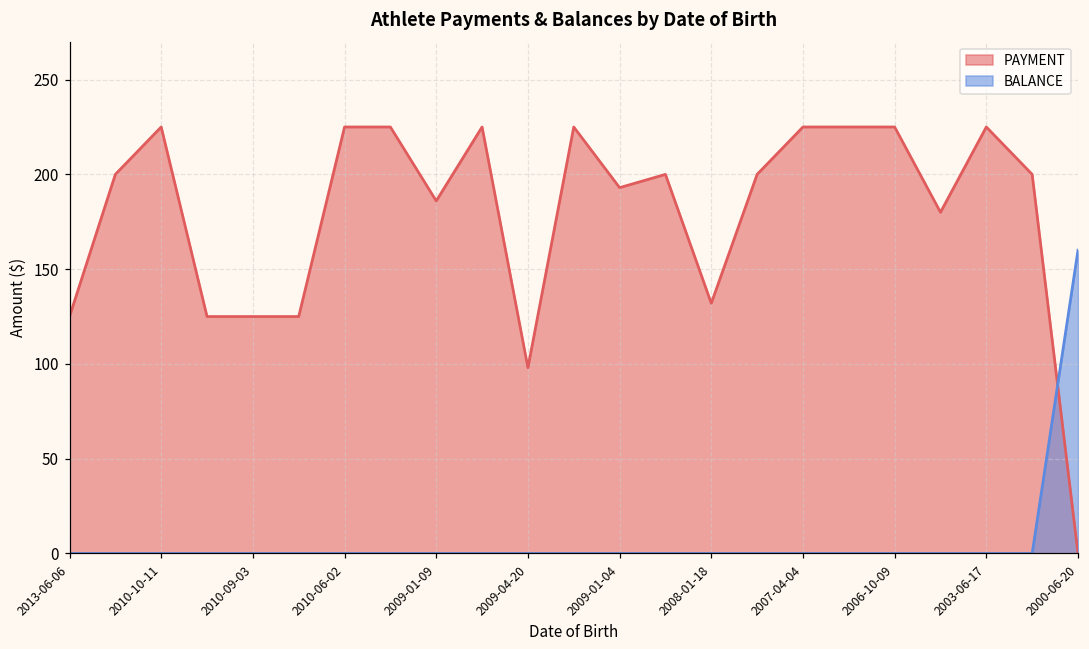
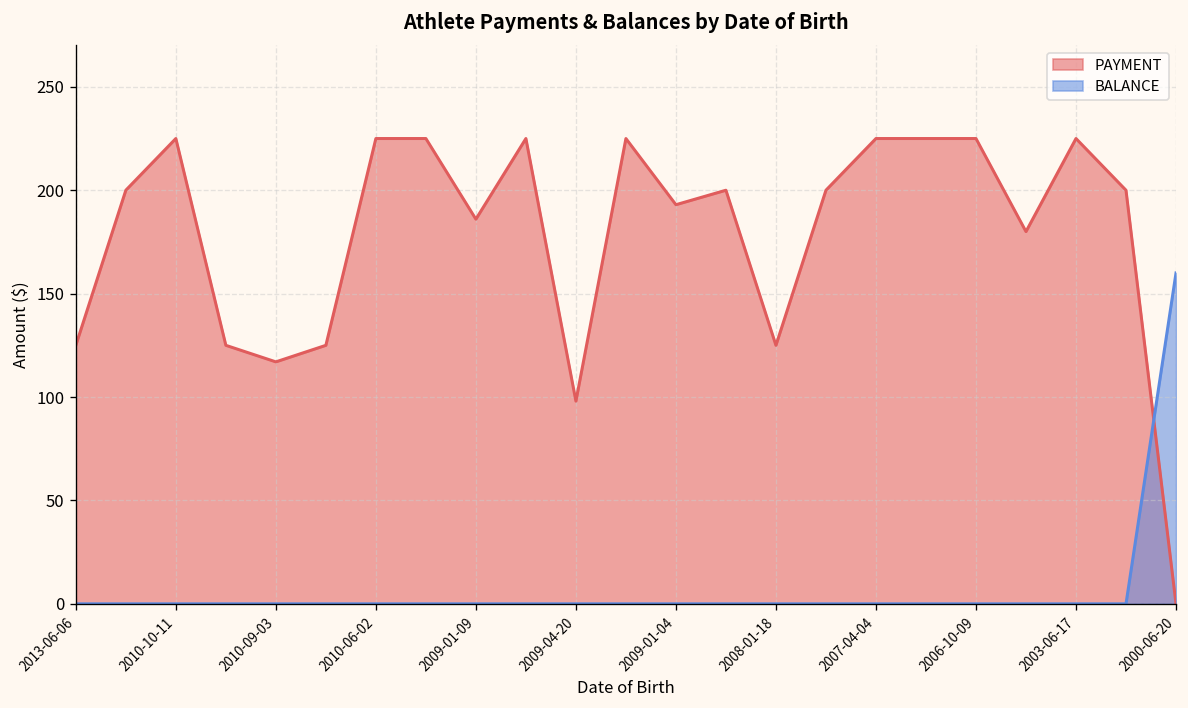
PAYMENT, 2010-09-03: 125 -> 117
PAYMENT, 2008-01-18: 132 -> 125
